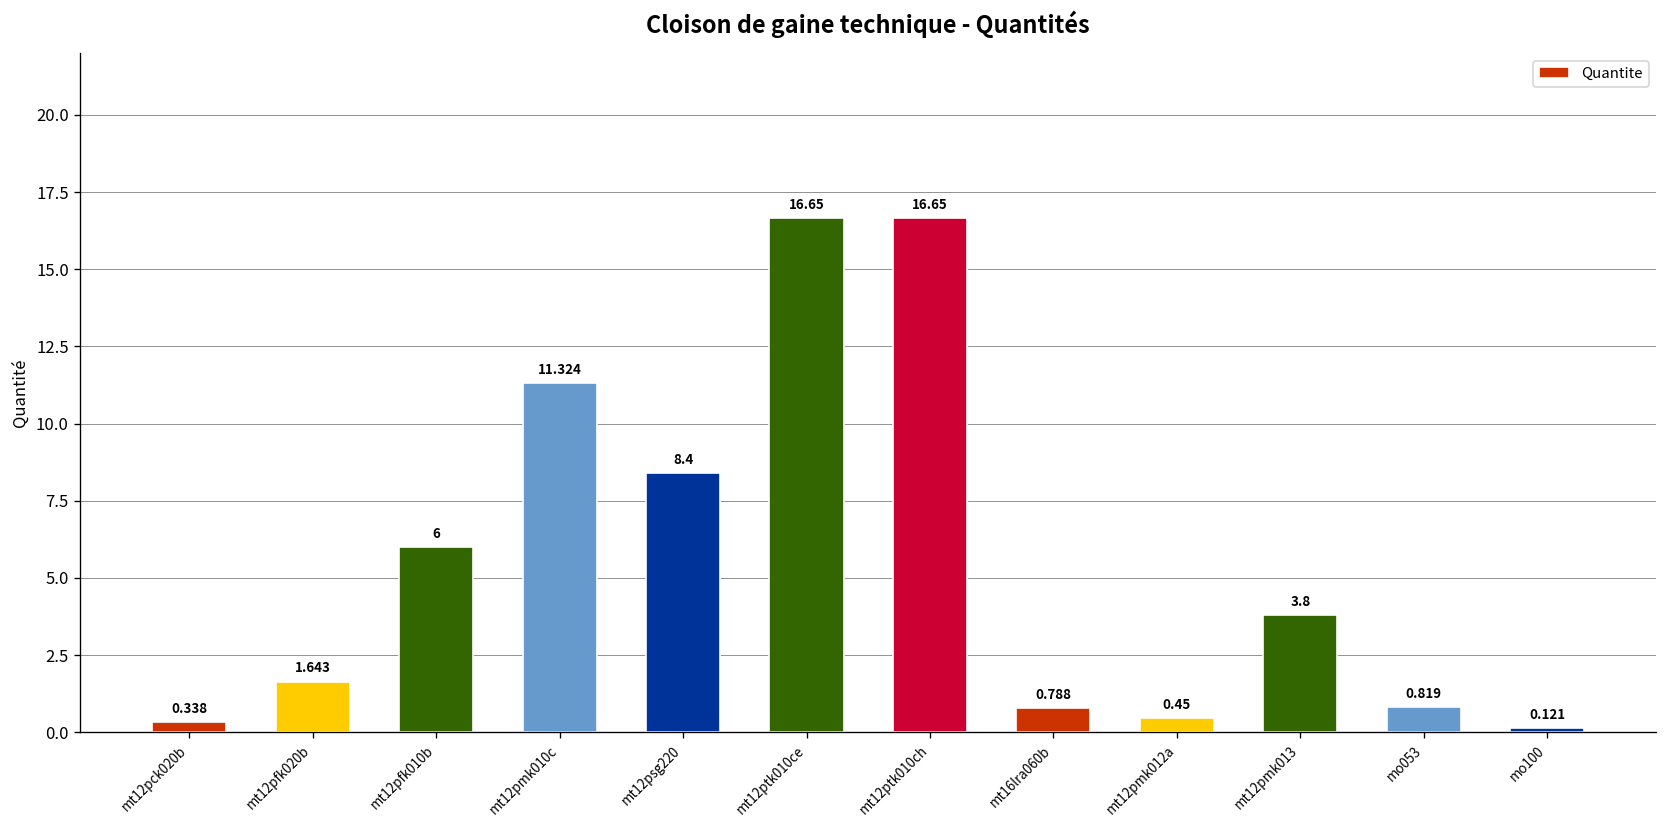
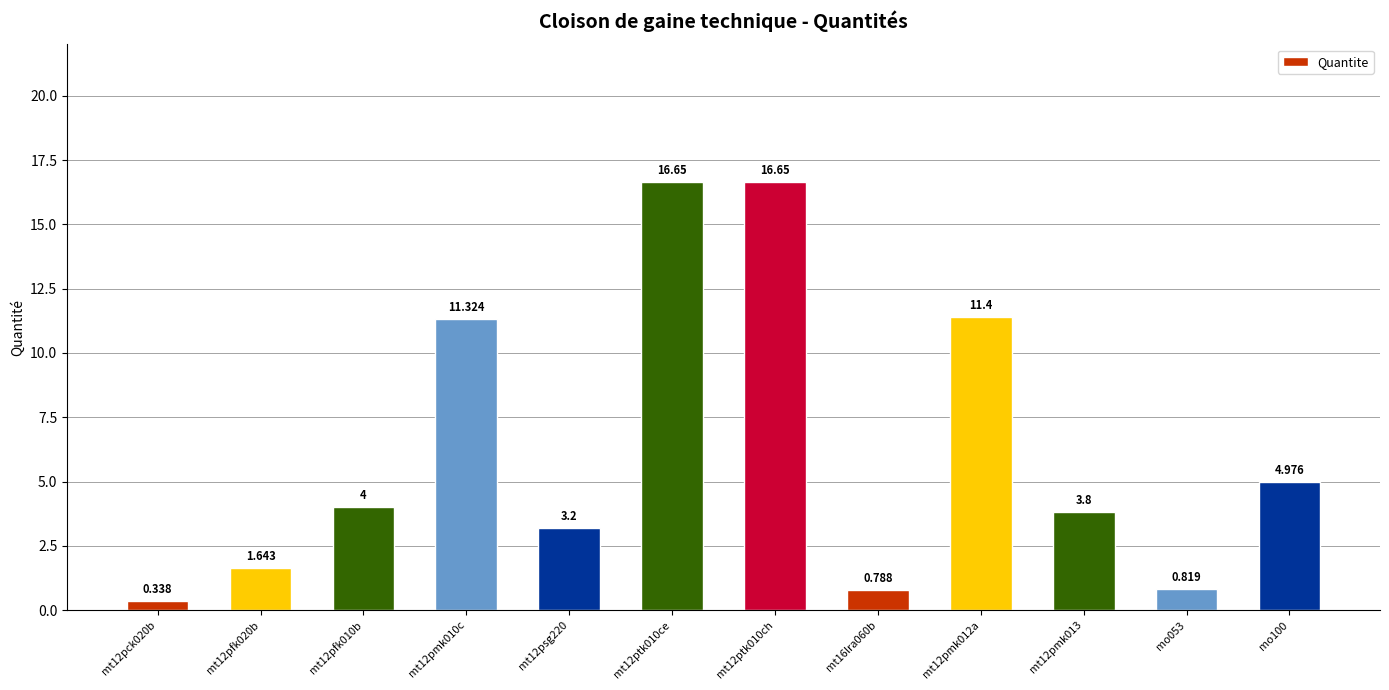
mt12pfk010b: 6 -> 4
mt12psg220: 8.4 -> 3.2
mt12pmk012a: 0.45 -> 11.4
mo100: 0.121 -> 4.976
